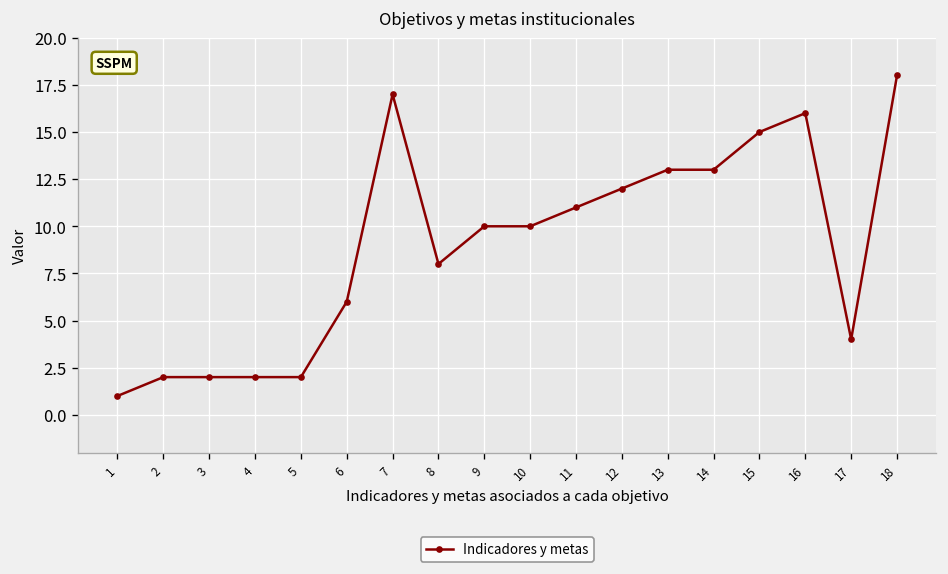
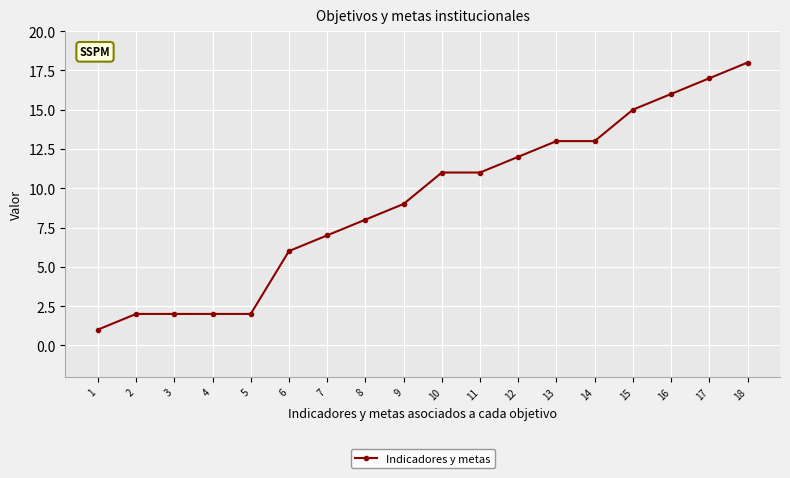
7: 17 -> 7
9: 10 -> 9
10: 10 -> 11
17: 4 -> 17
